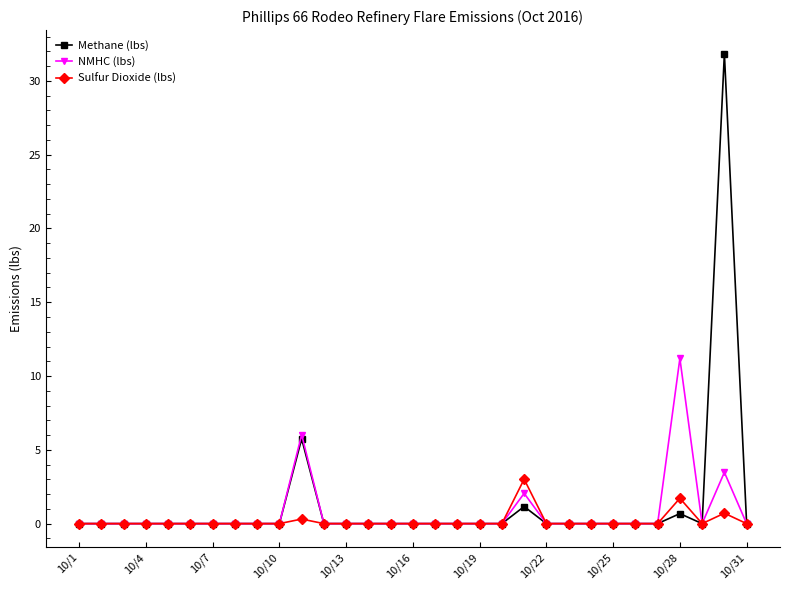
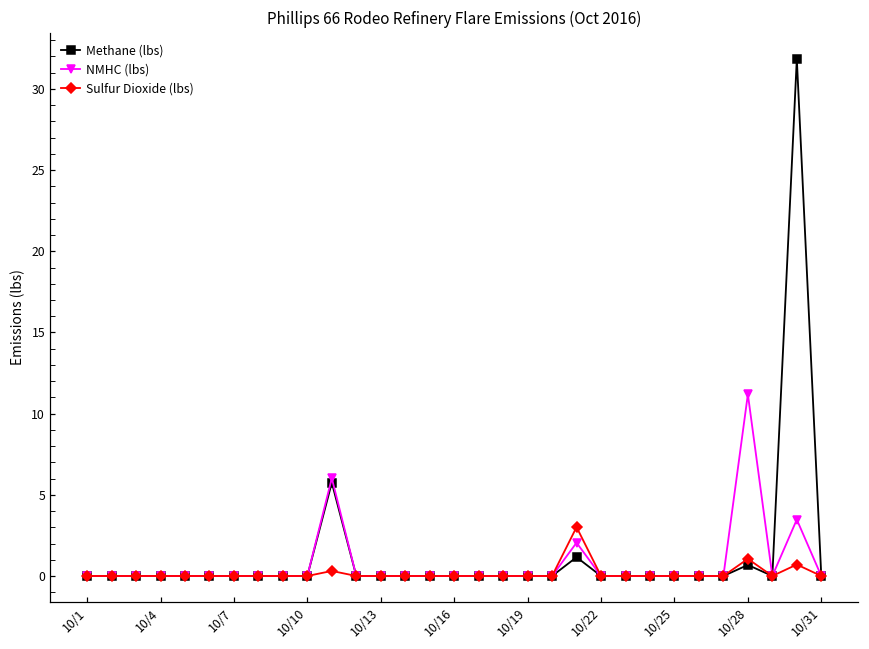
Sulfur Dioxide (lbs), 10/28: 1.7 -> 1.1
